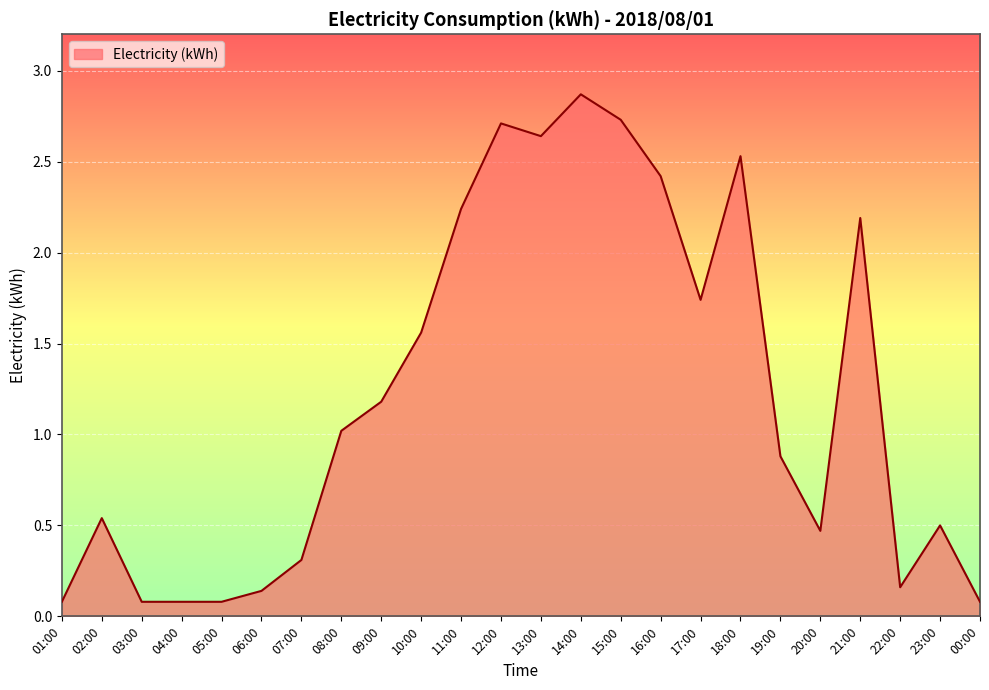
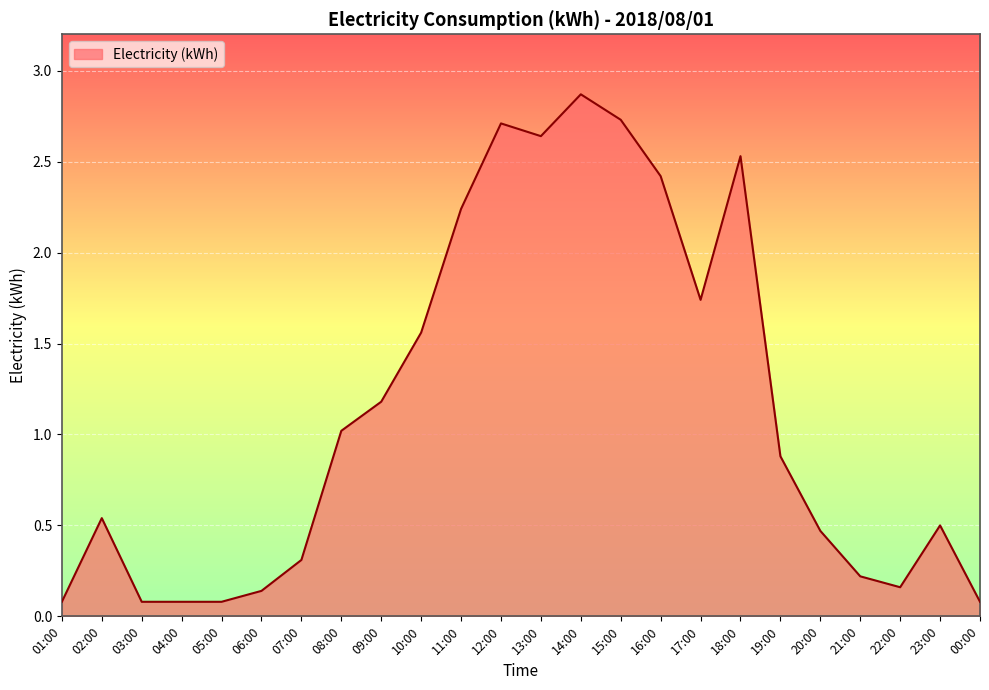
21:00: 2.19 -> 0.22
